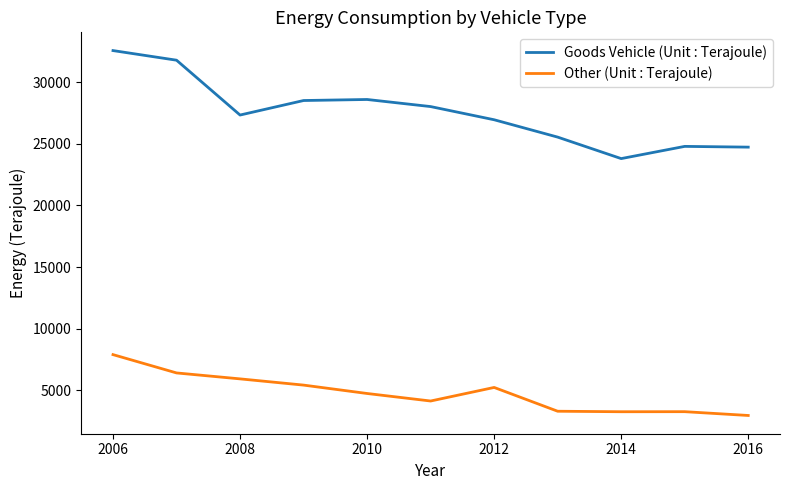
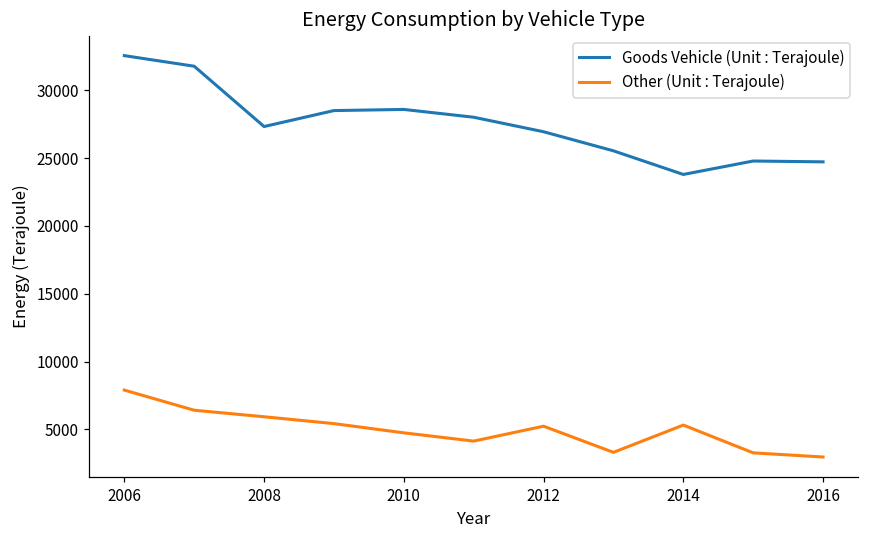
Other (Unit : Terajoule), 2014: 3300 -> 5300
